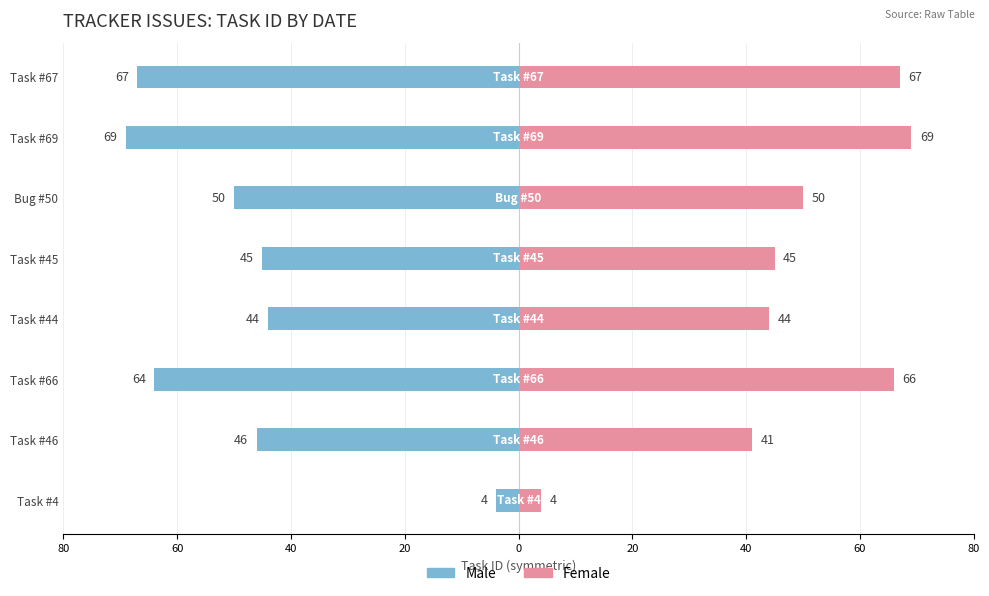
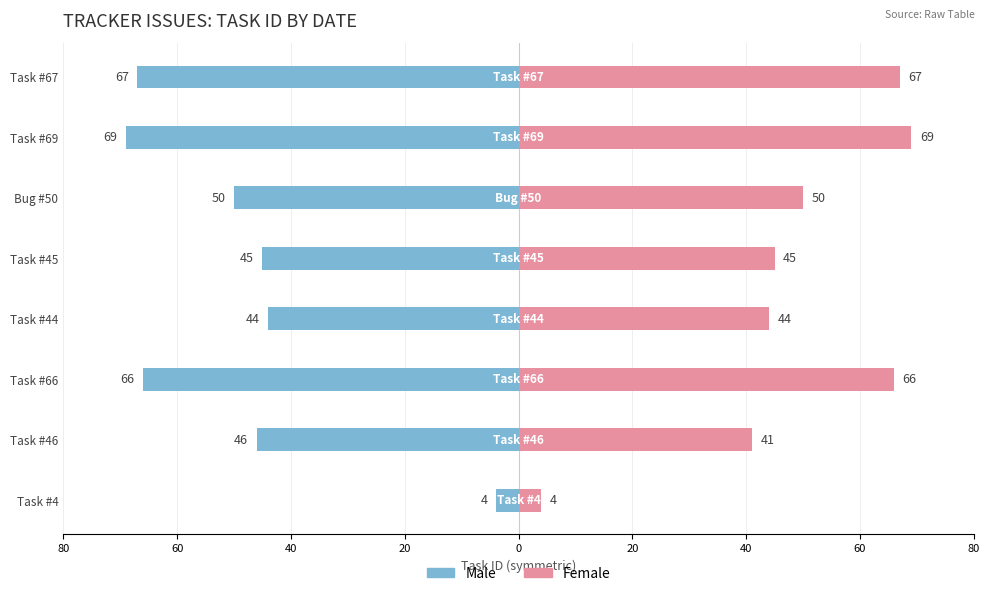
Male, Task #66: 64 -> 66
